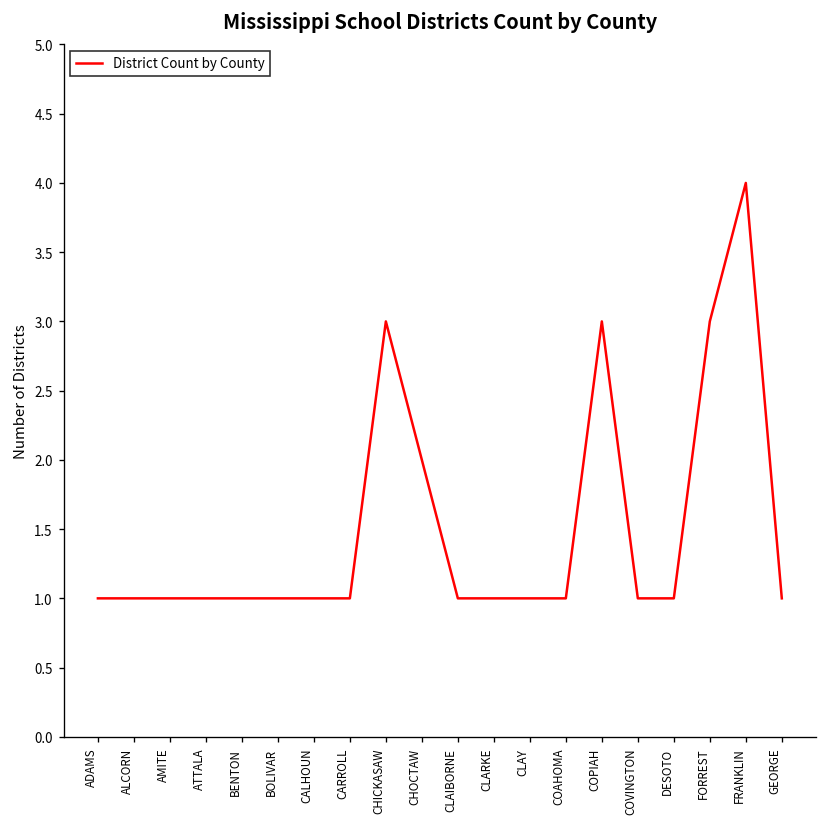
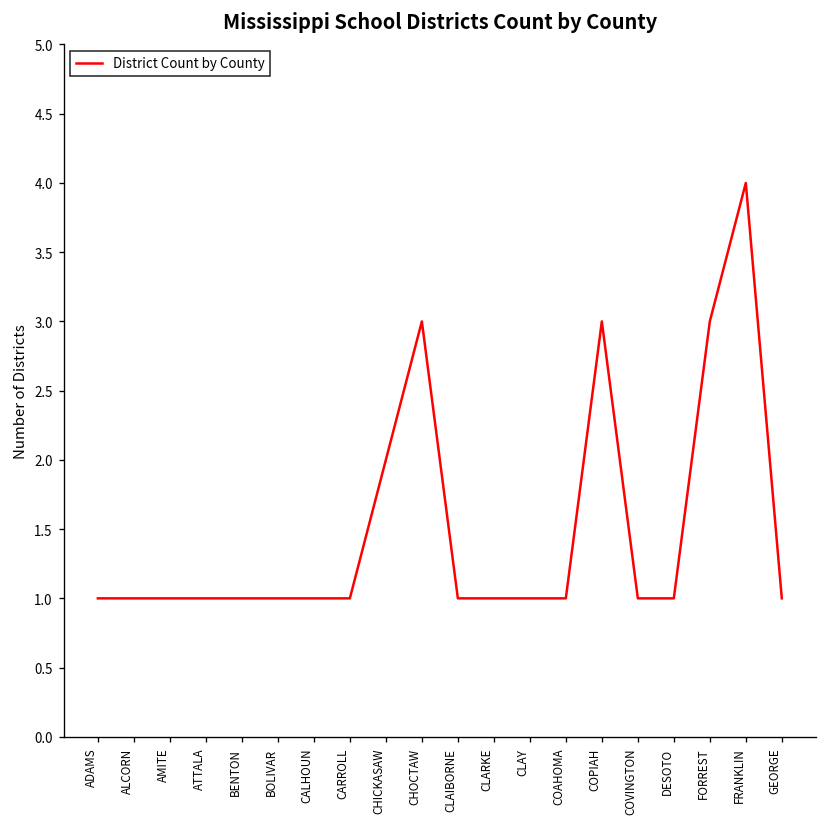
CHICKASAW: 3 -> 2
CHOCTAW: 2 -> 3
